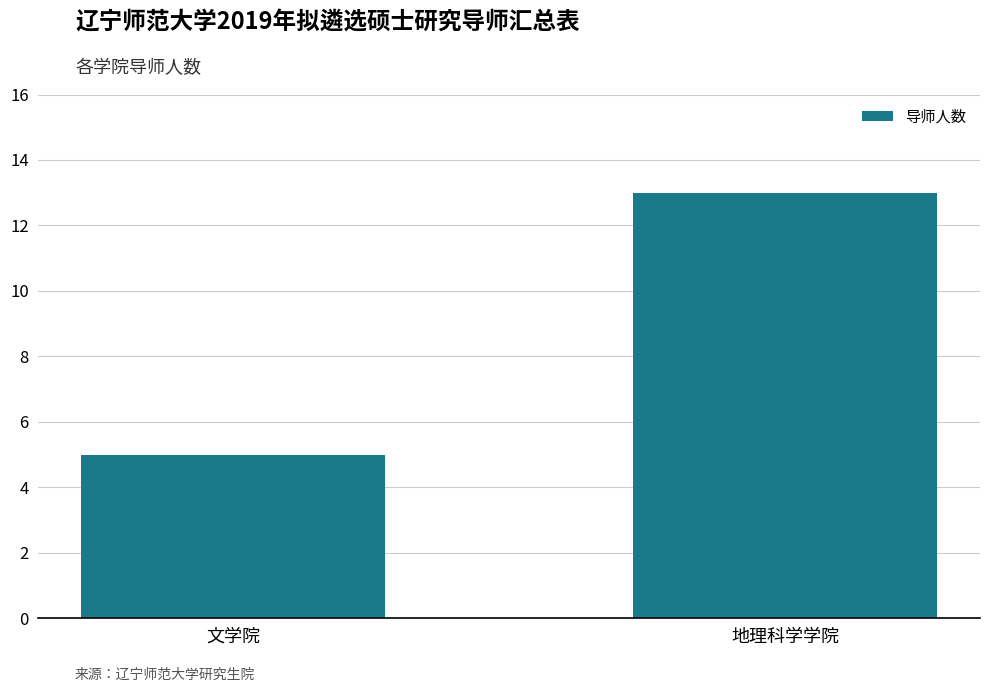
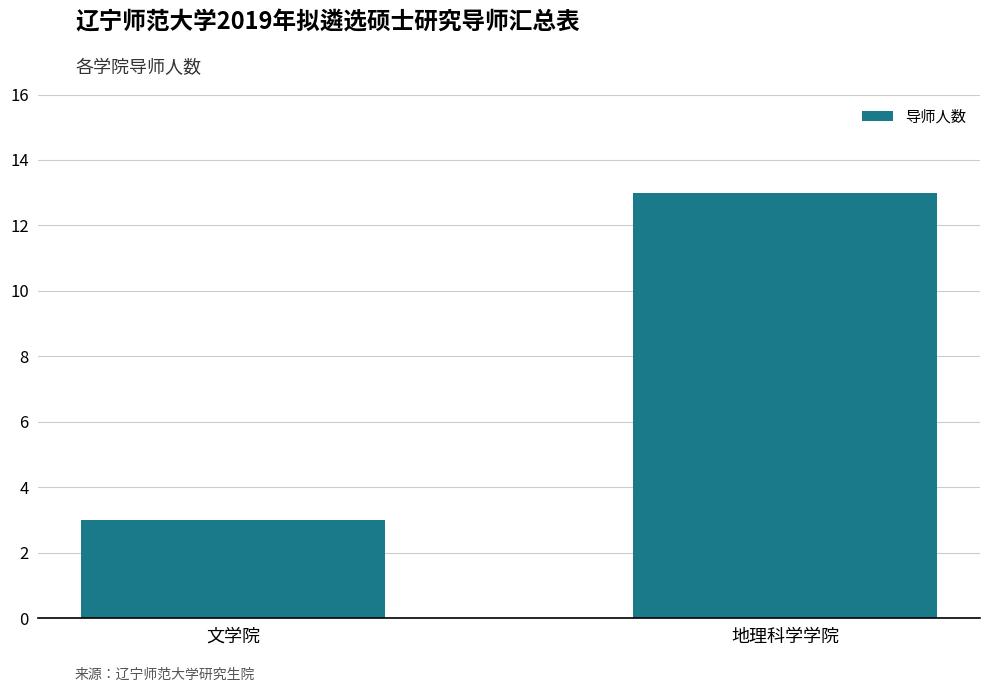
文学院: 5 -> 3
